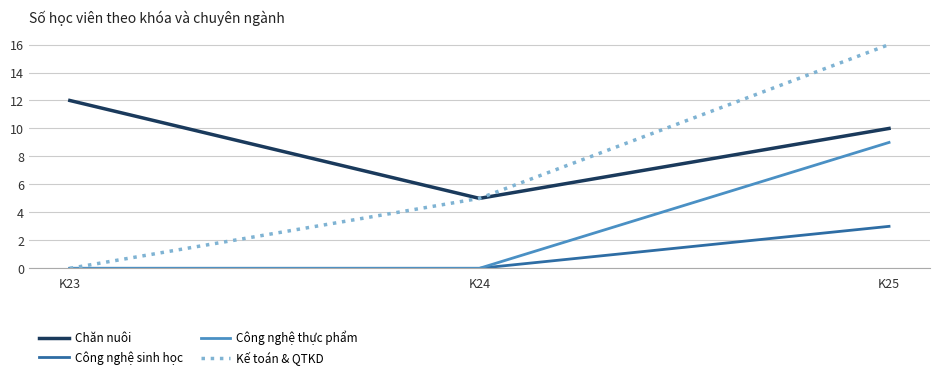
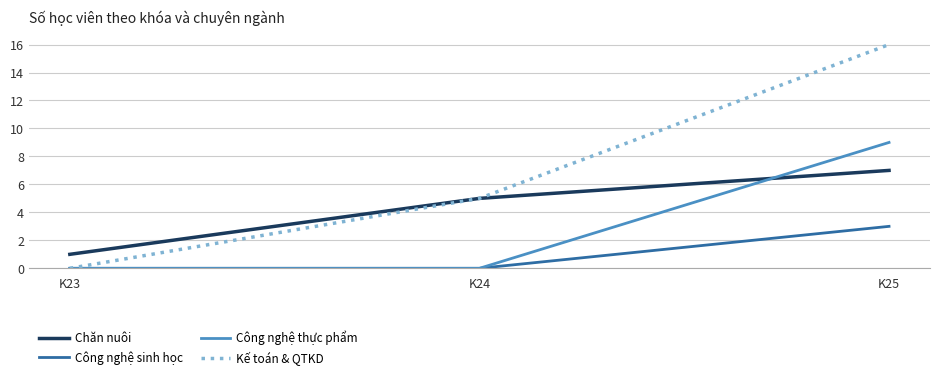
Chăn nuôi, K23: 12 -> 1
Chăn nuôi, K25: 10 -> 7
